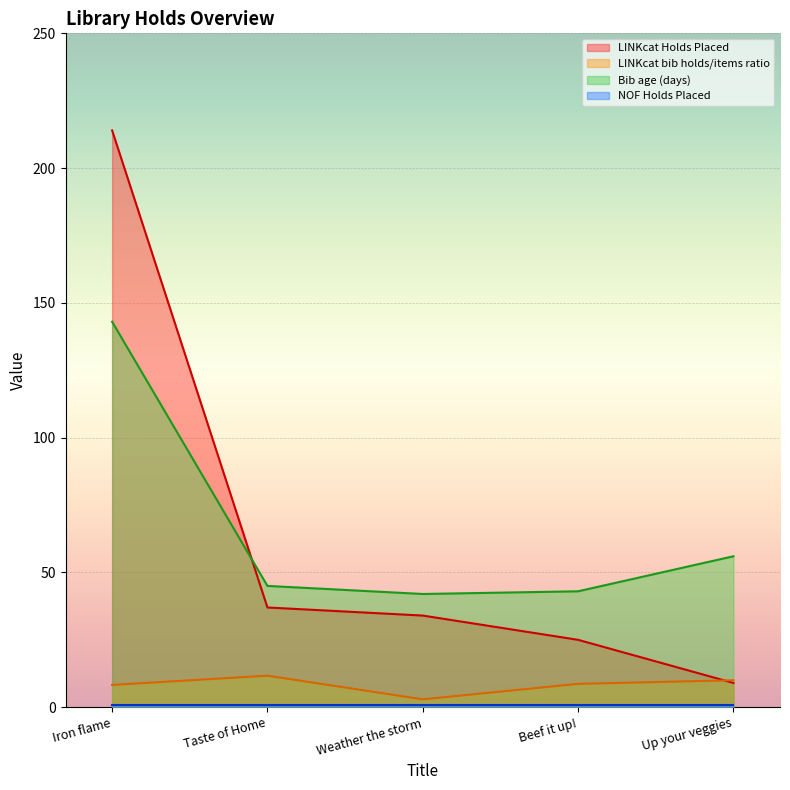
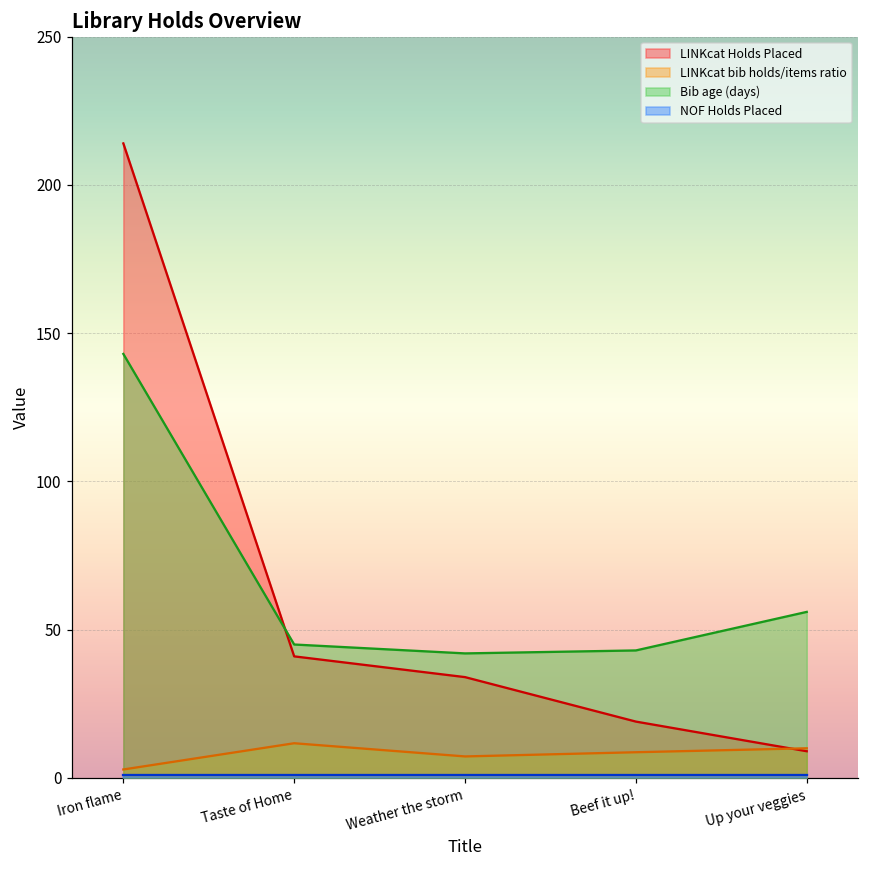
LINKcat bib holds/items ratio, Iron flame: 8 -> 3
LINKcat Holds Placed, Taste of Home: 37 -> 41
LINKcat bib holds/items ratio, Weather the storm: 3 -> 7
LINKcat Holds Placed, Beef it up!: 25 -> 19
